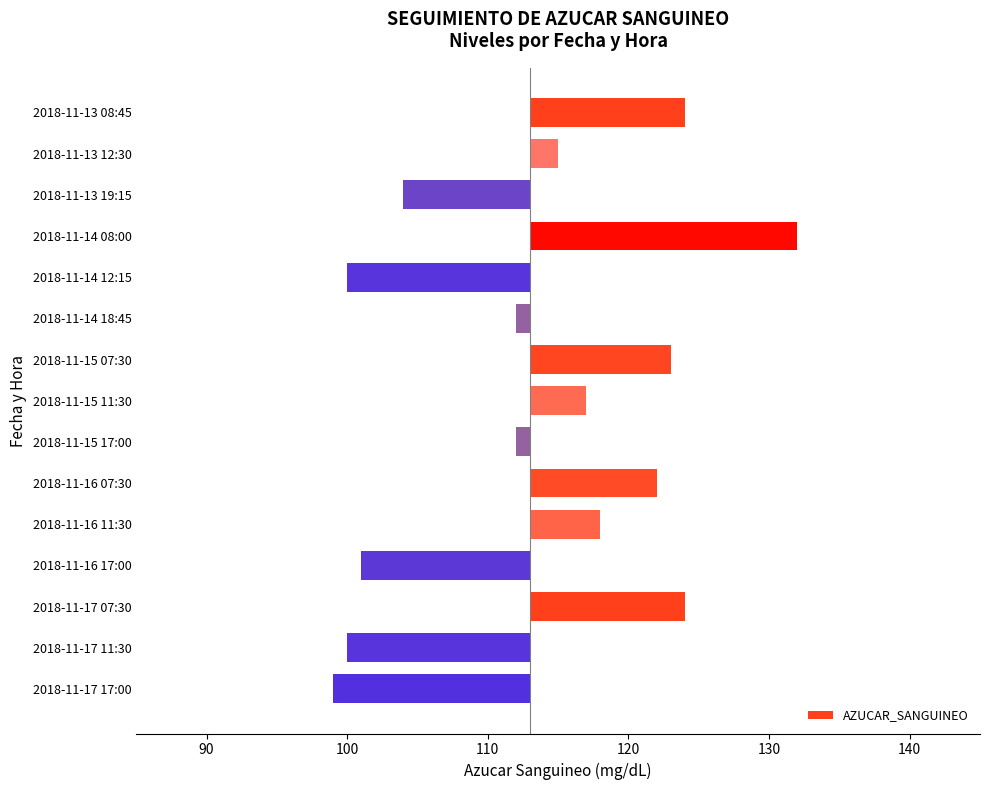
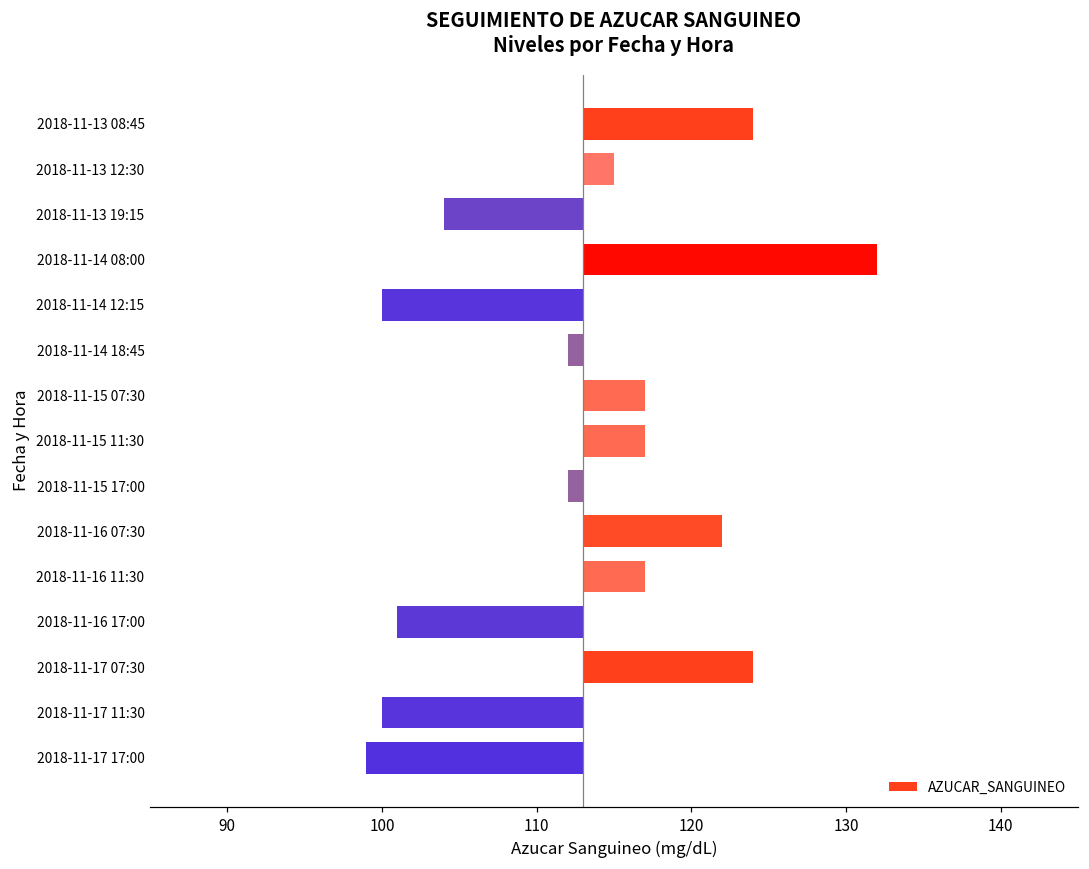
2018-11-15 07:30: 123 -> 117
2018-11-16 11:30: 118 -> 117
